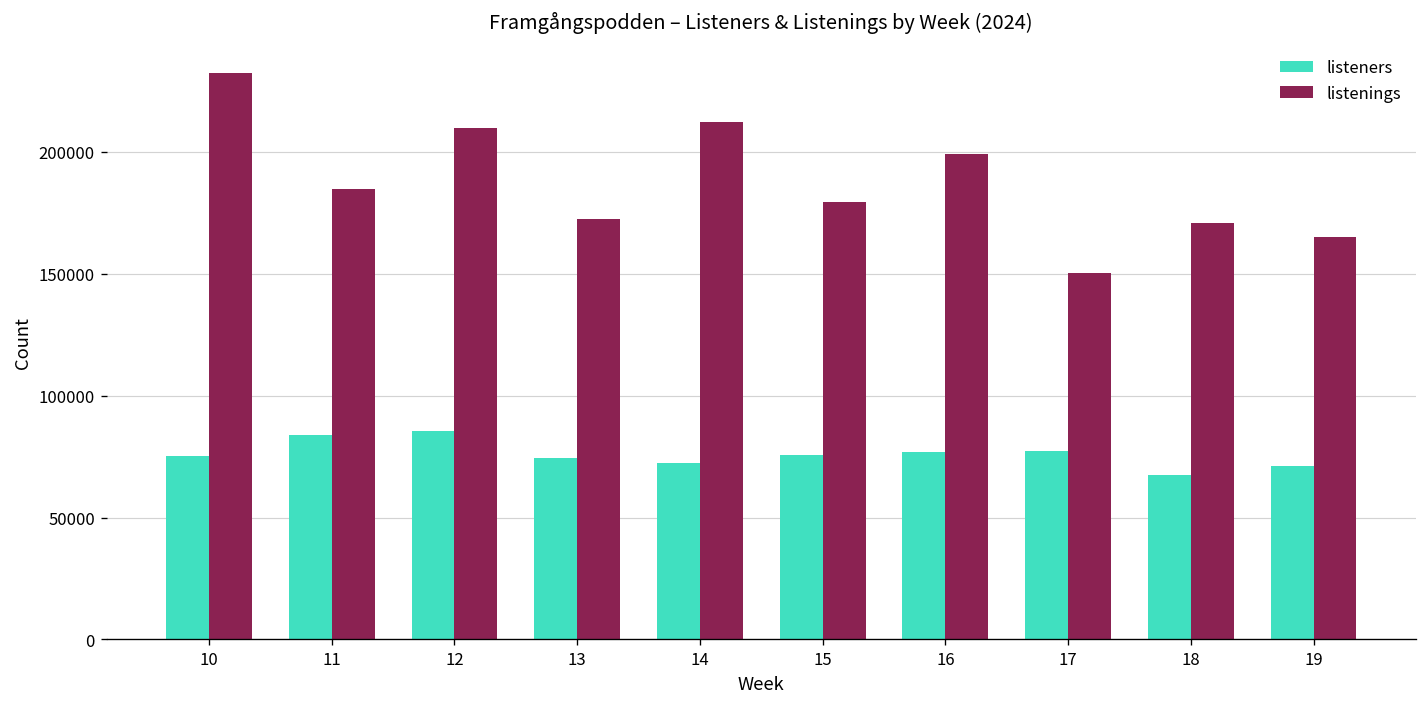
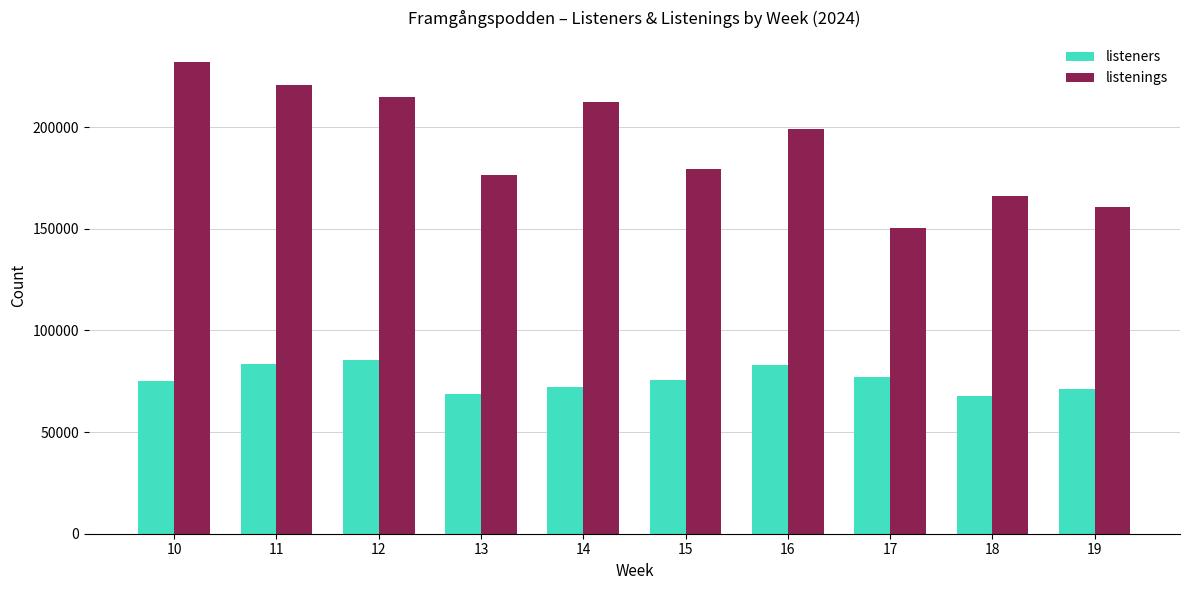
listenings, 11: 185000 -> 221000
listenings, 12: 210000 -> 215000
listeners, 13: 75000 -> 69000
listenings, 13: 172000 -> 177000
listeners, 16: 77000 -> 83000
listenings, 18: 171000 -> 166000
listenings, 19: 165000 -> 161000
